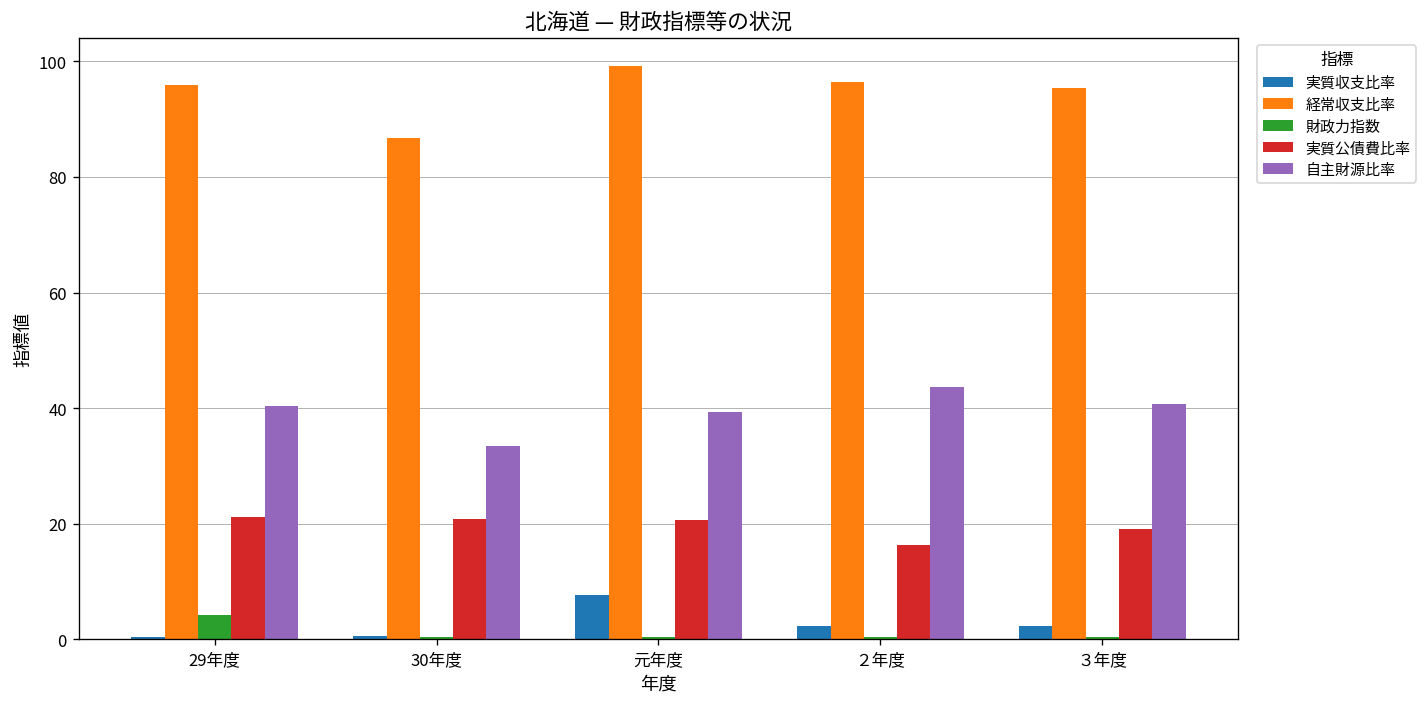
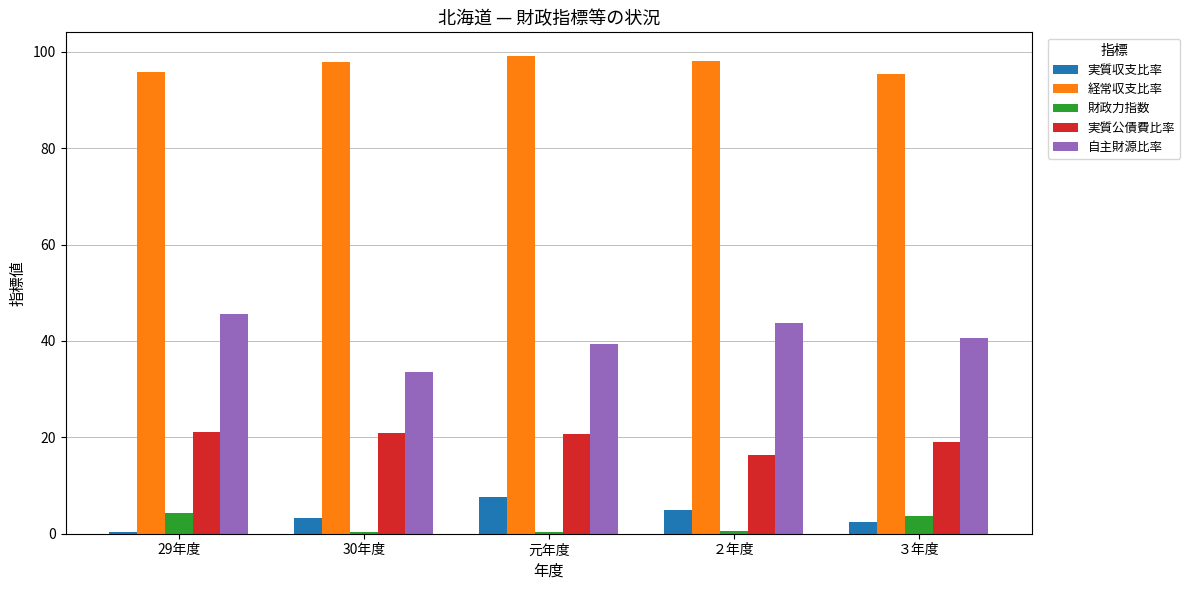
自主財源比率, 29年度: 40 -> 46
実質収支比率, 30年度: 1 -> 3
経常収支比率, 30年度: 87 -> 98
実質収支比率, ２年度: 2 -> 5
経常収支比率, ２年度: 96 -> 98
財政力指数, ３年度: 0 -> 4
